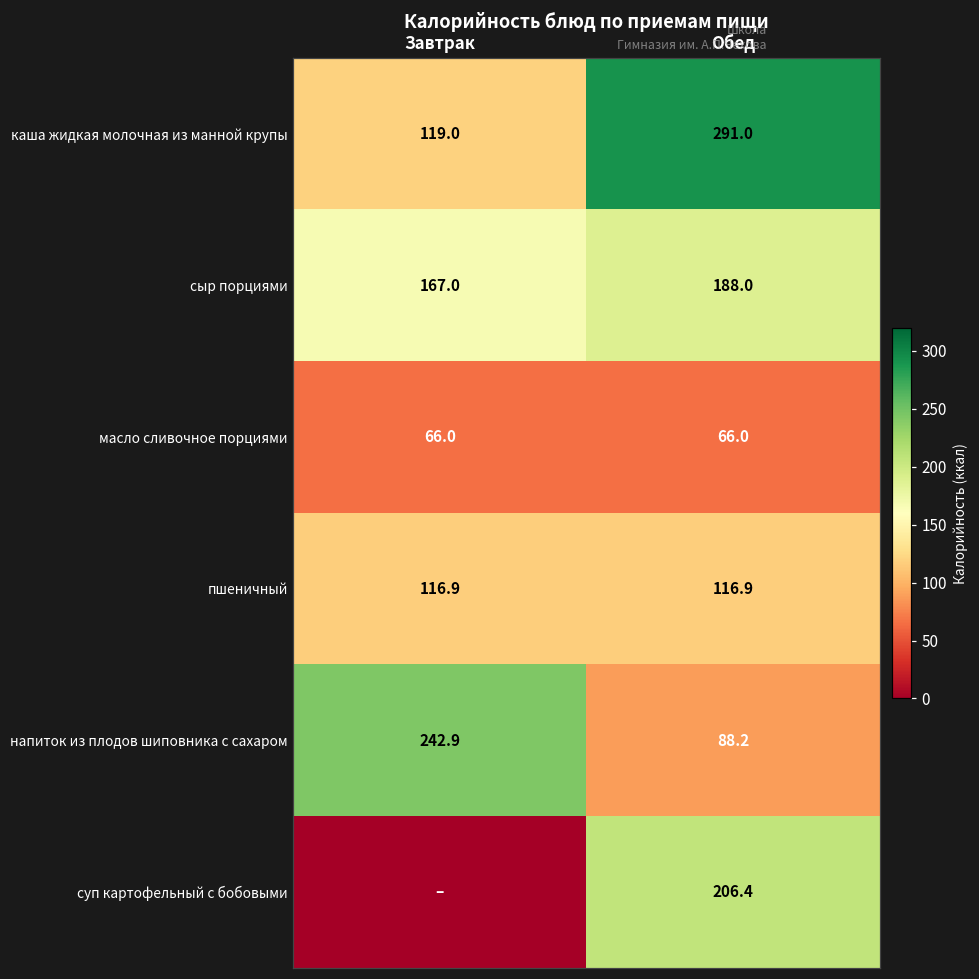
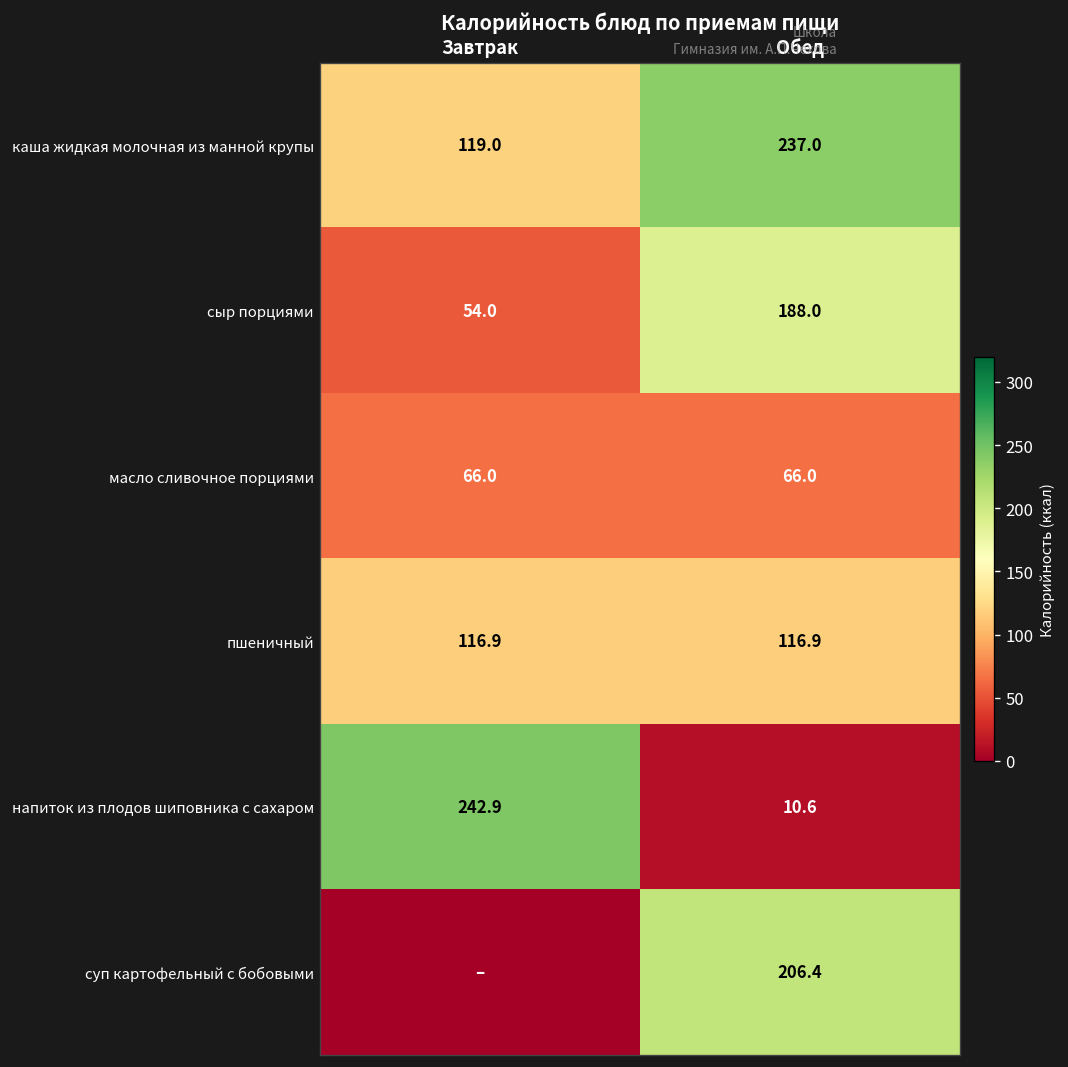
каша жидкая молочная из манной крупы, Обед: 291.0 -> 237.0
сыр порциями, Завтрак: 167.0 -> 54.0
напиток из плодов шиповника с сахаром, Обед: 88.2 -> 10.6
